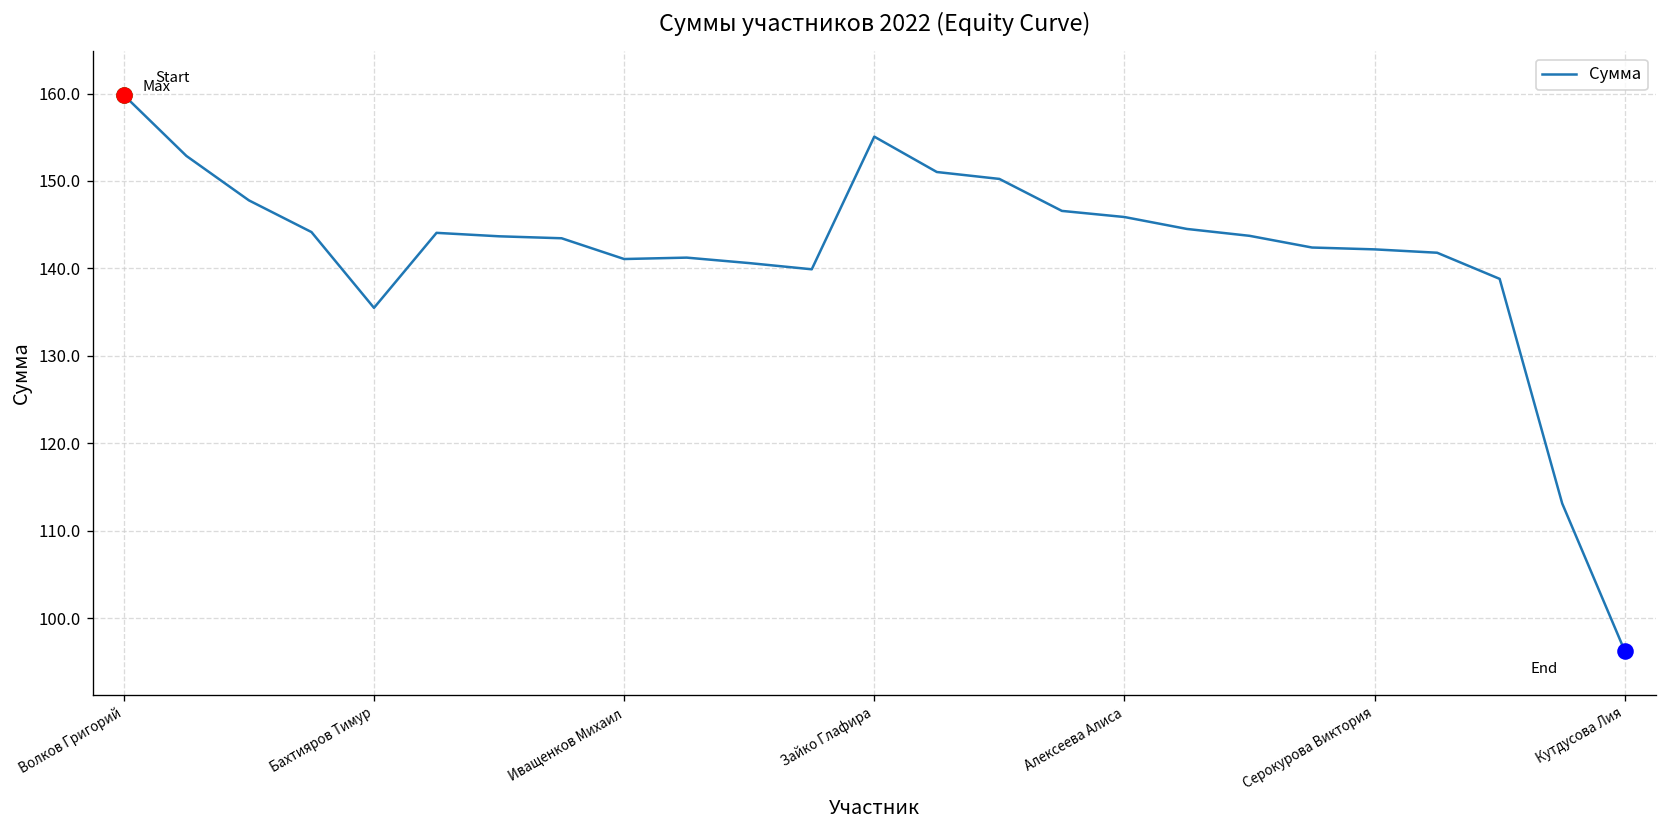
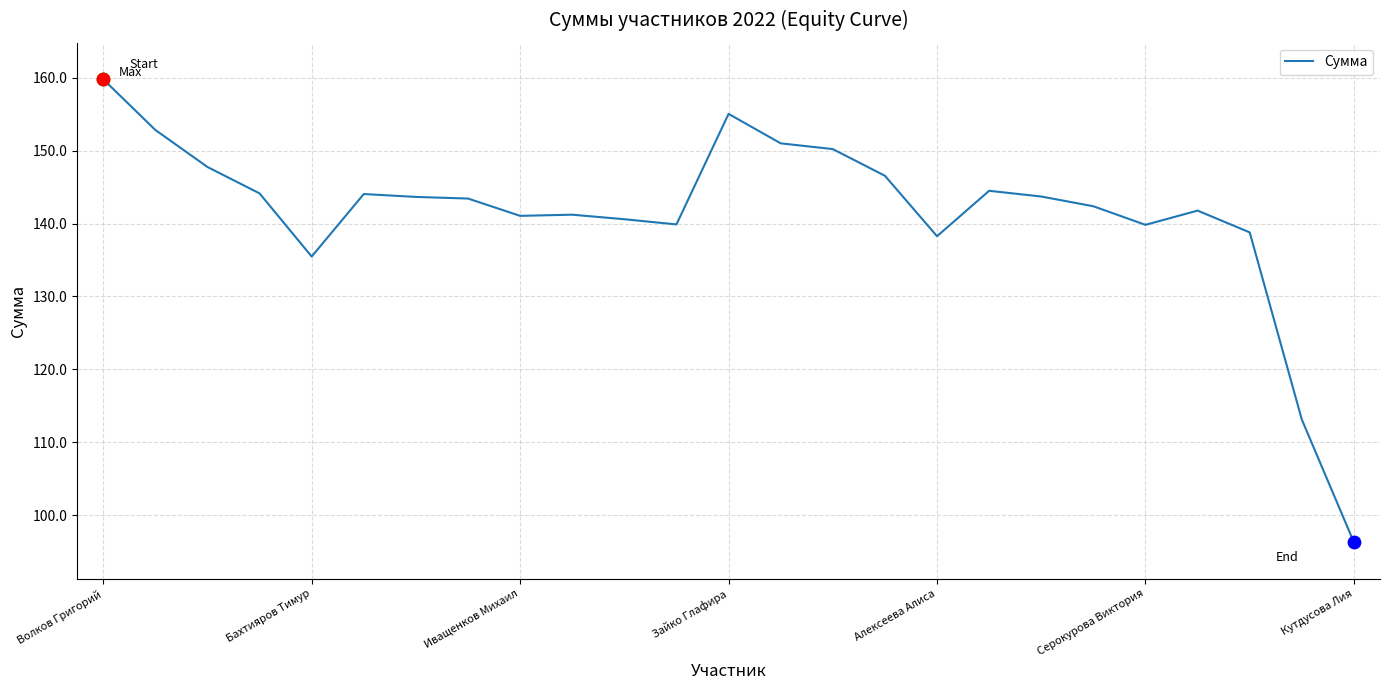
Сумма, Алексеева Алиса: 146 -> 138
Сумма, Серокурова Виктория: 142 -> 140
